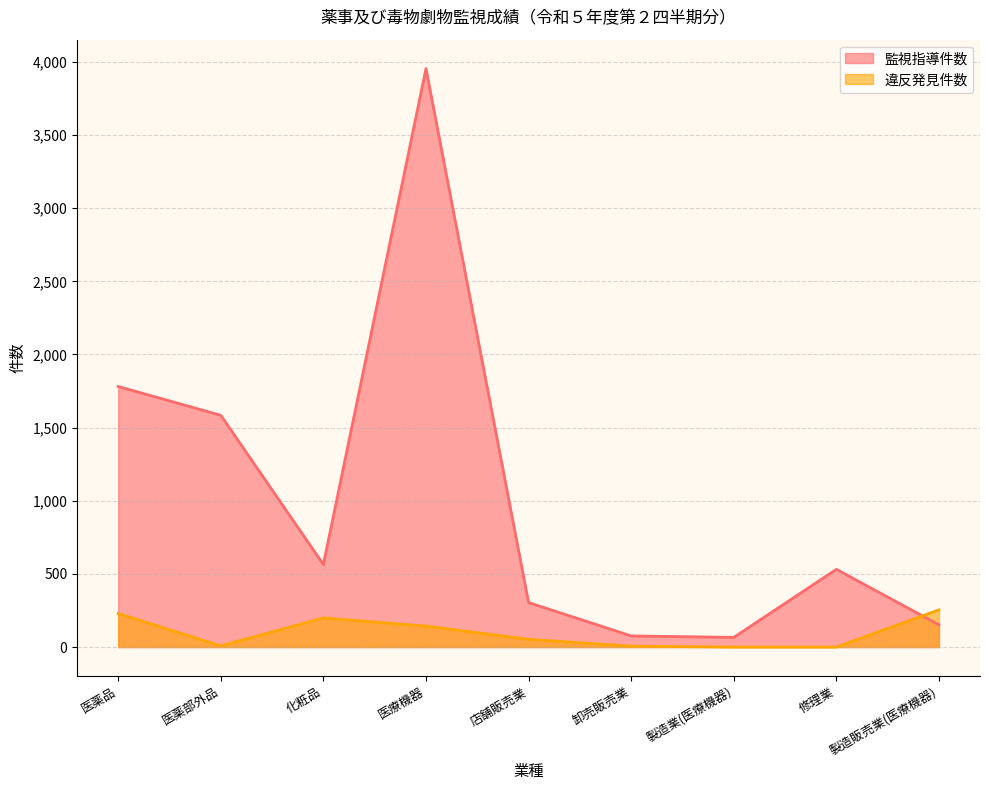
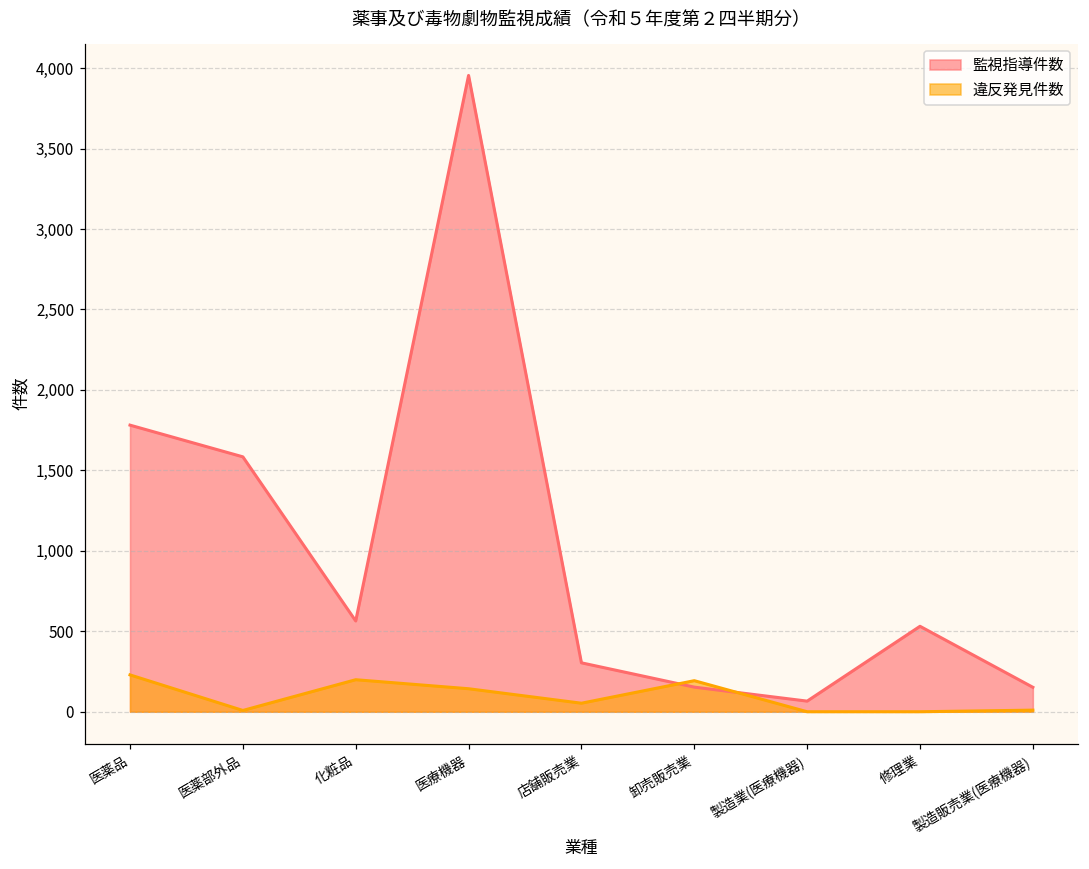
監視指導件数, 卸売販売業: 80 -> 150
違反発見件数, 卸売販売業: 10 -> 190
違反発見件数, 製造販売業(医療機器): 250 -> 10
